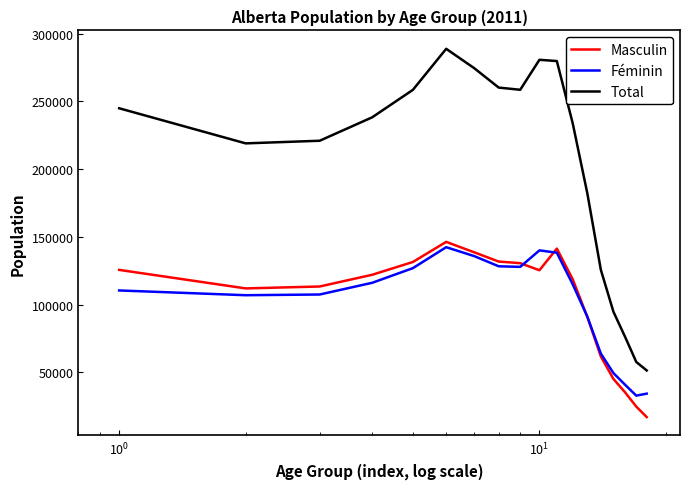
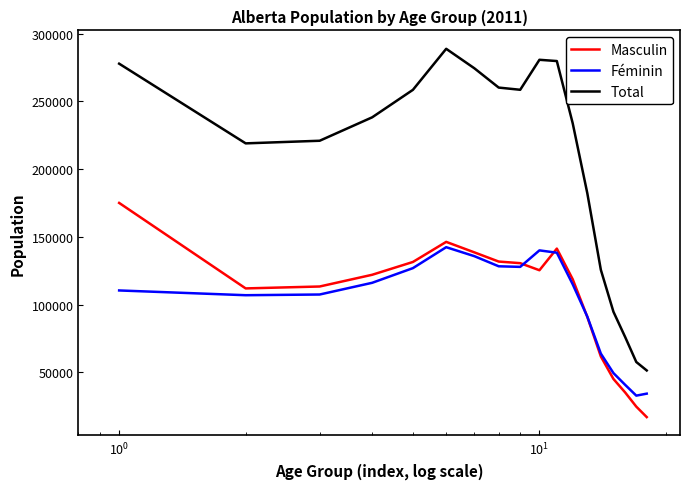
Masculin, 10^0: 126000 -> 175000
Total, 10^0: 245000 -> 278000
